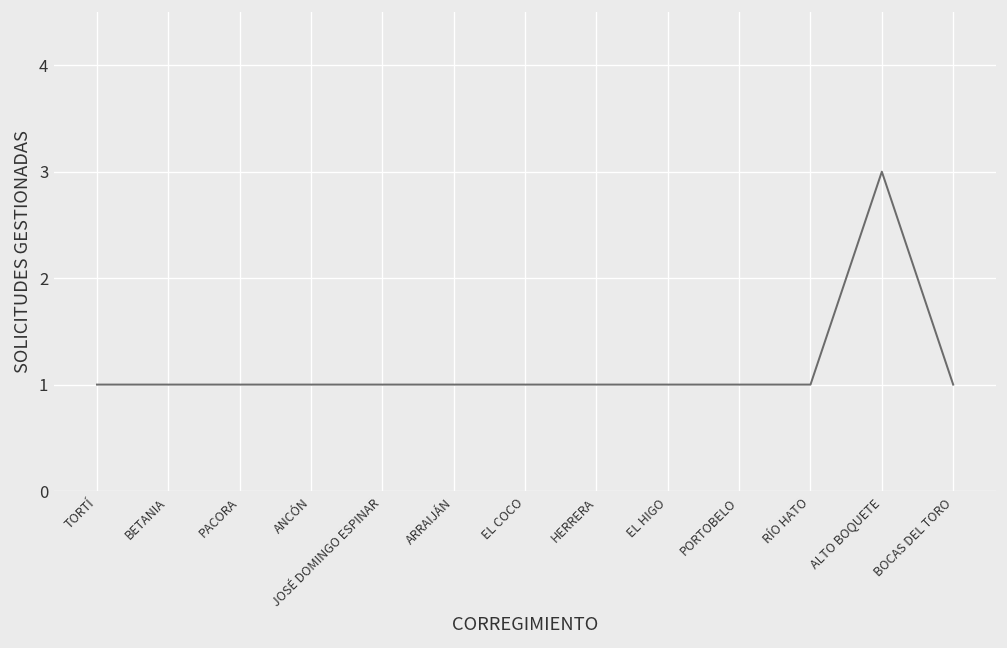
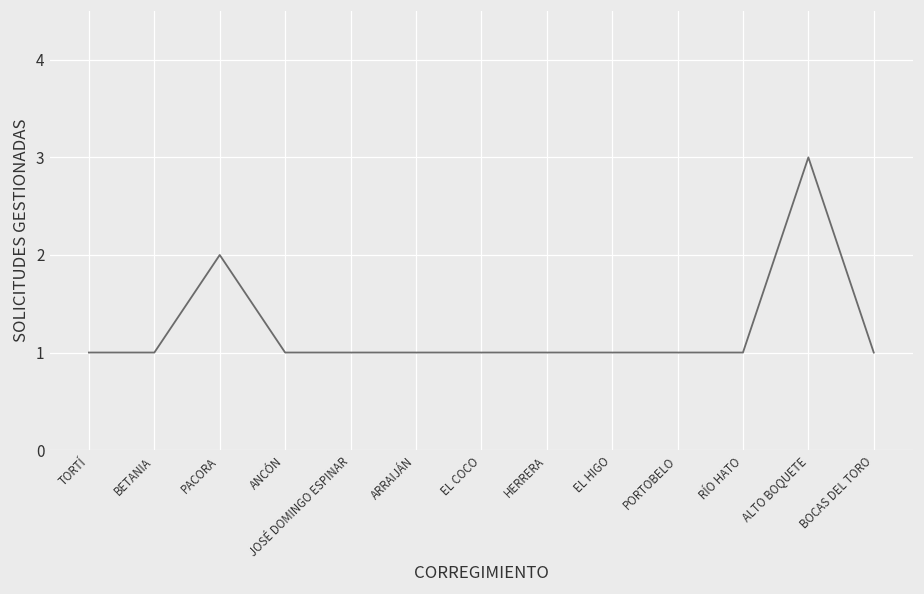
PACORA: 1 -> 2
